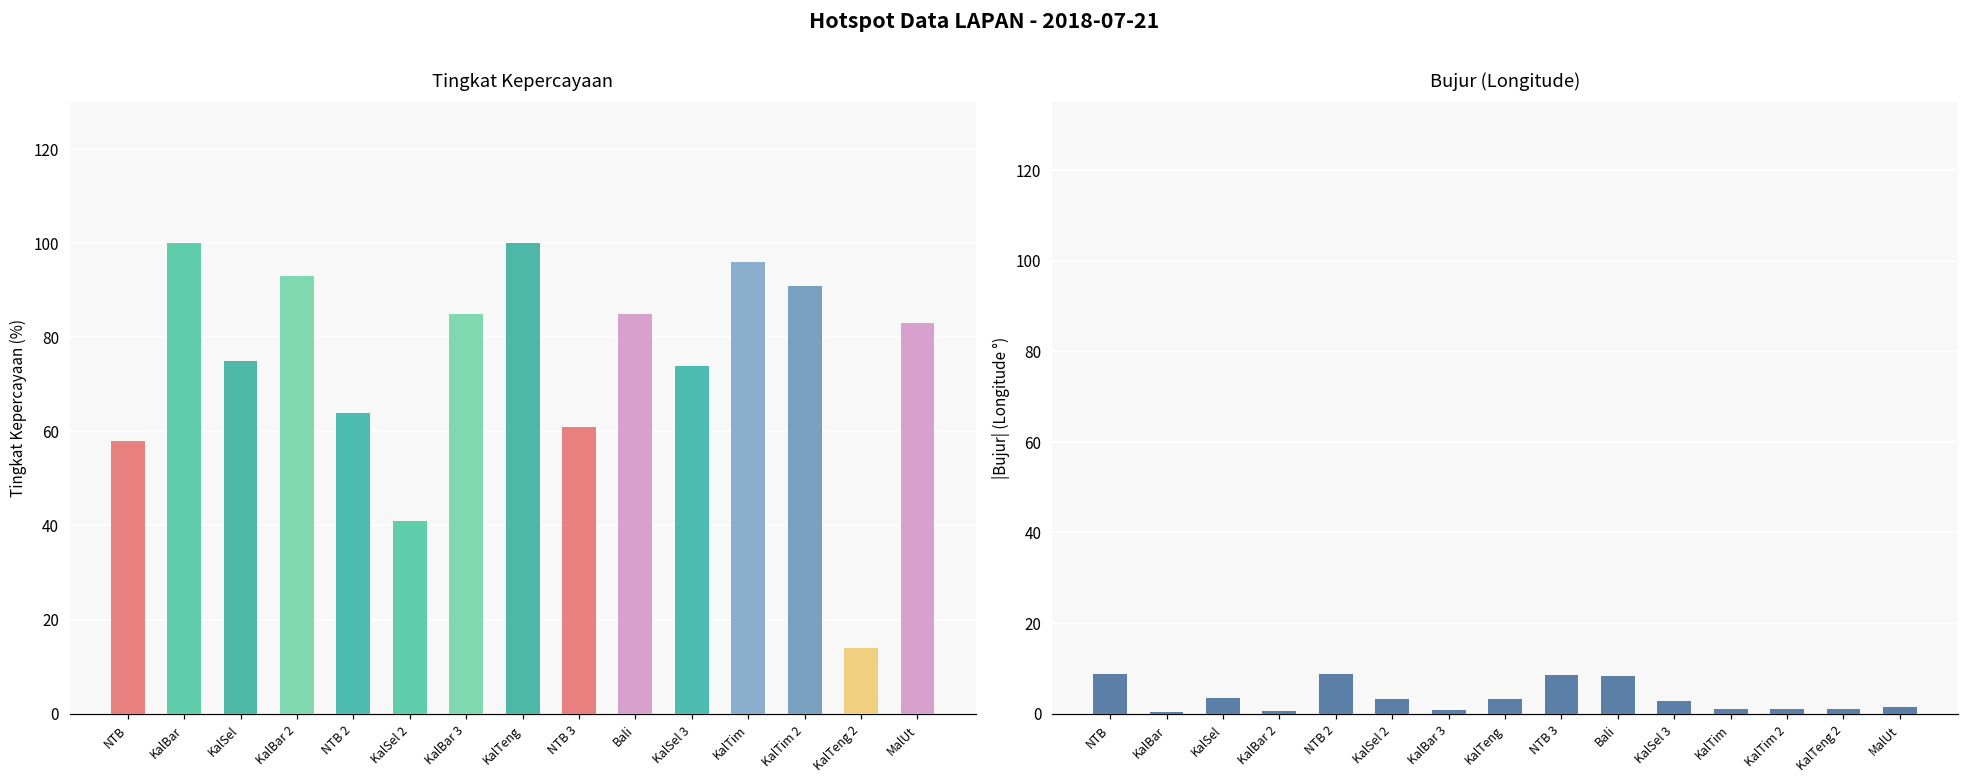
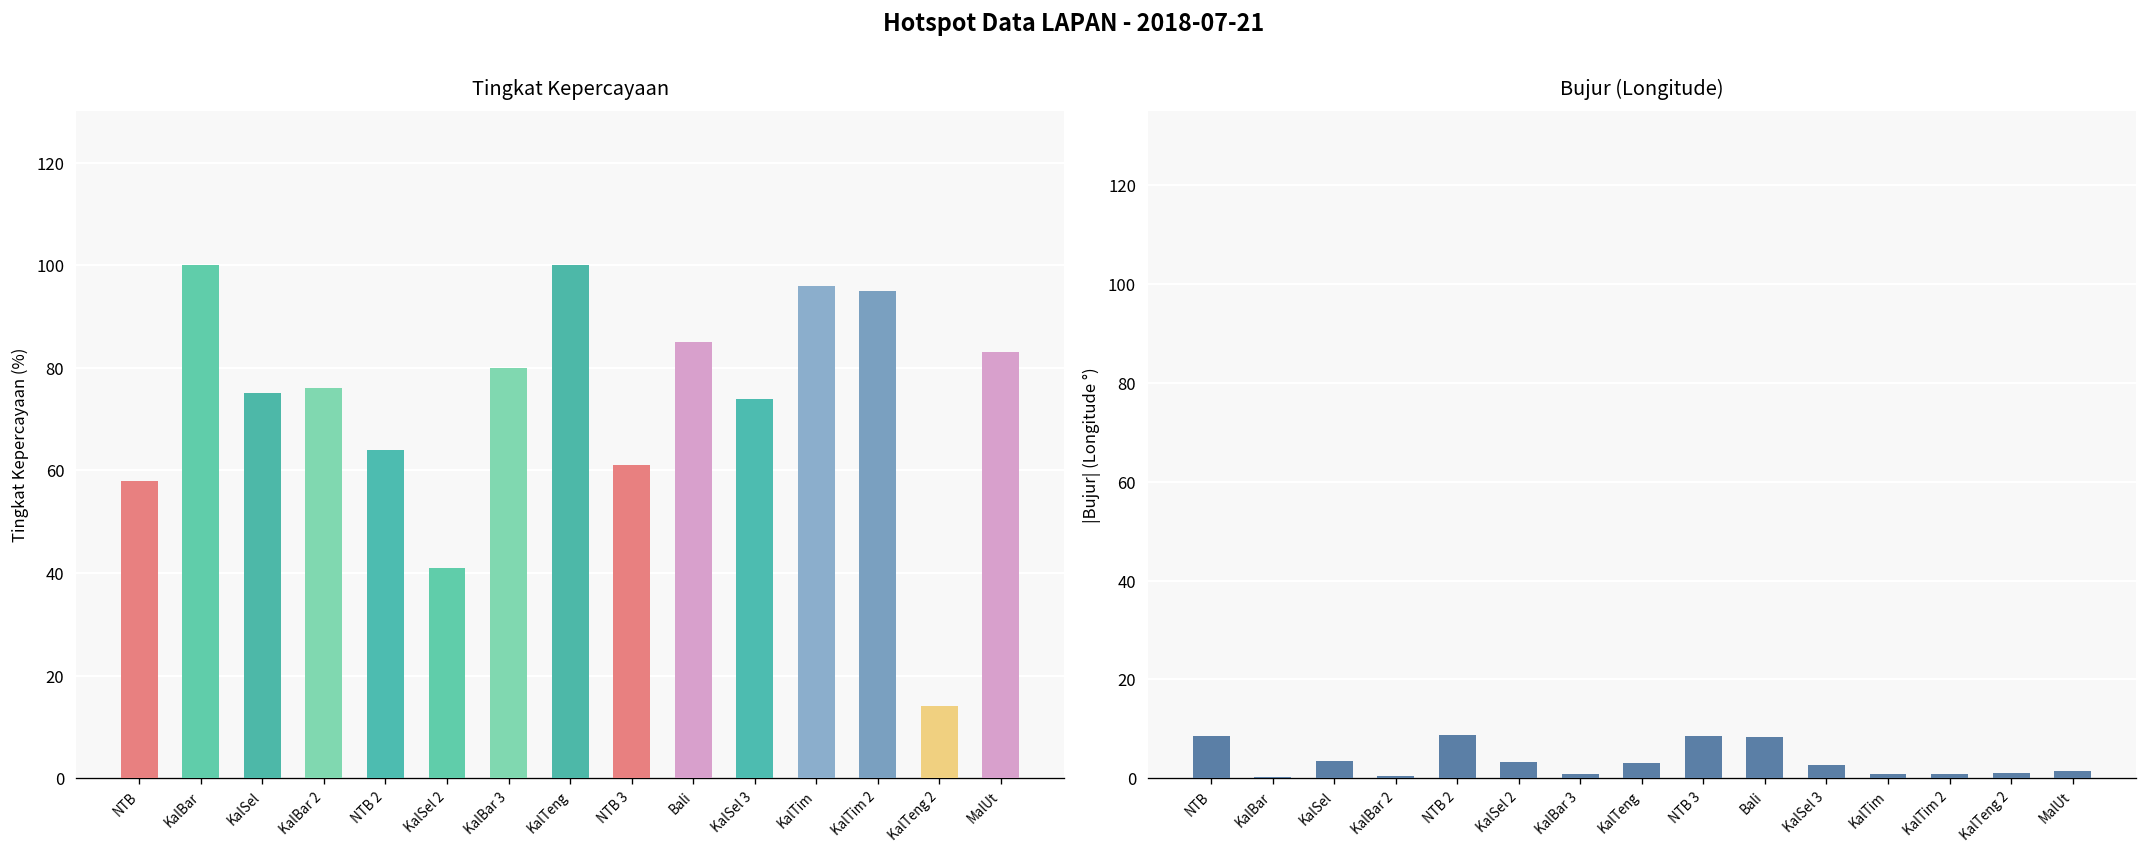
Tingkat Kepercayaan, KalBar 2: 93 -> 76
Tingkat Kepercayaan, KalBar 3: 85 -> 80
Tingkat Kepercayaan, KalTim 2: 91 -> 95
